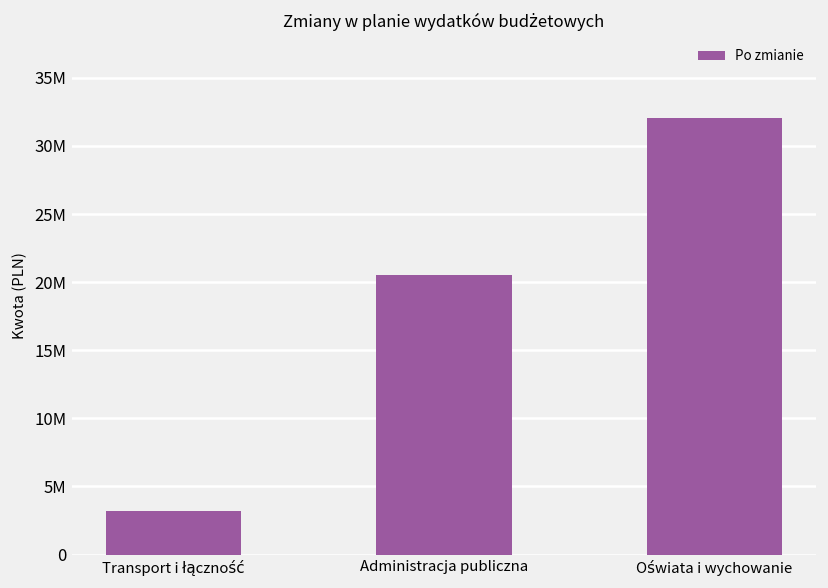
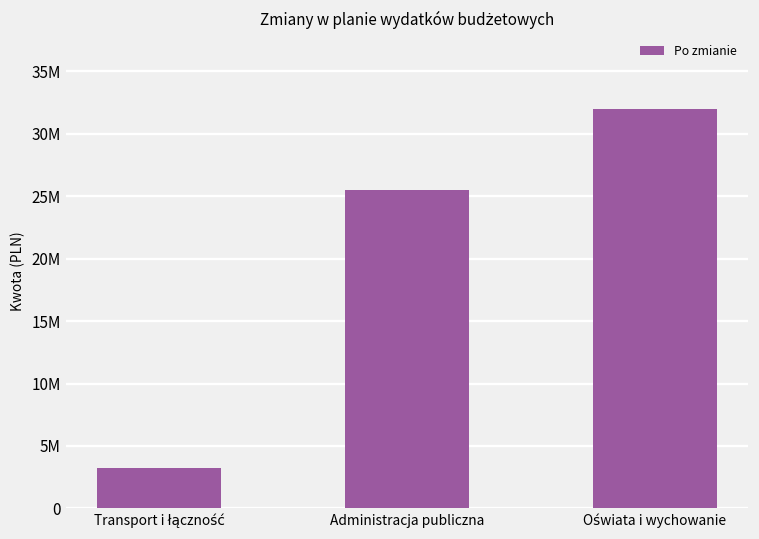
Administracja publiczna: 20500000 -> 25500000
